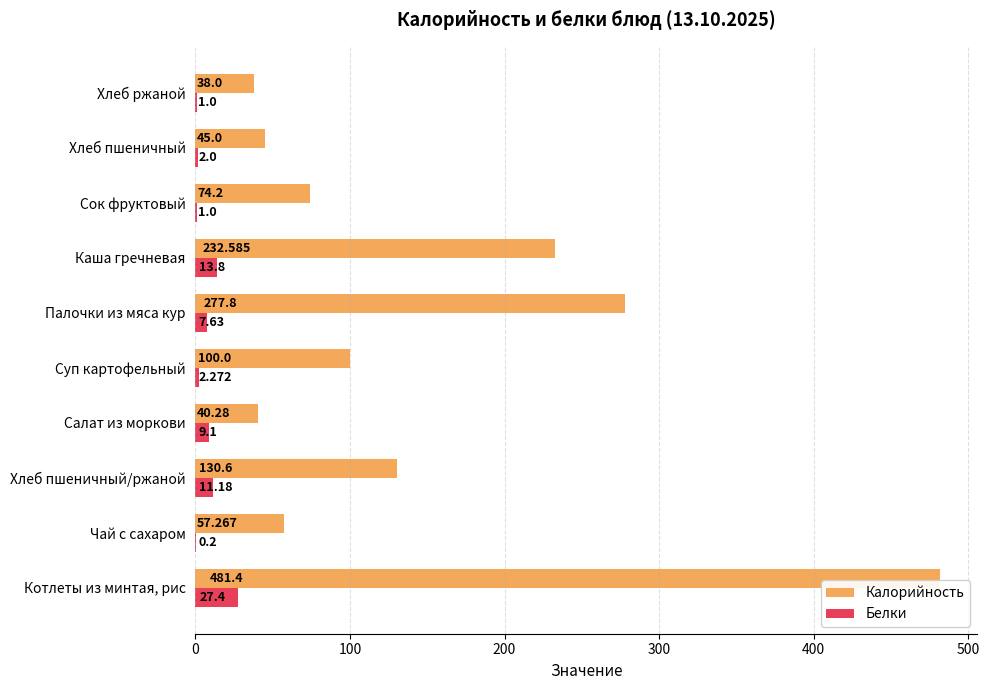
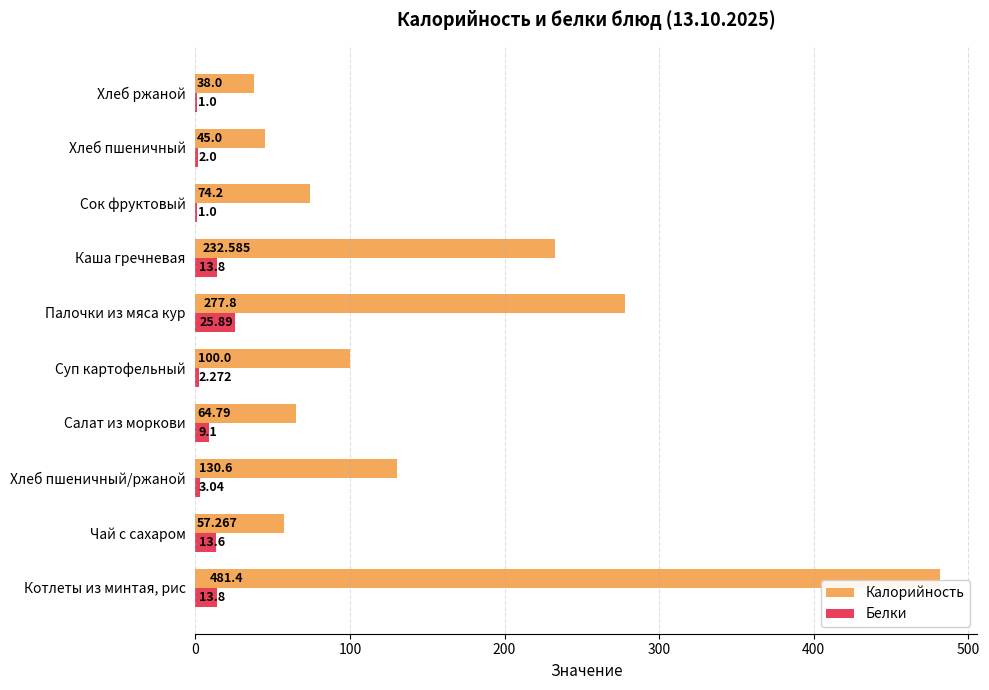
Белки, Палочки из мяса кур: 7.63 -> 25.89
Калорийность, Салат из моркови: 40.28 -> 64.79
Белки, Хлеб пшеничный/ржаной: 11.18 -> 3.04
Белки, Чай с сахаром: 0.2 -> 13.6
Белки, Котлеты из минтая, рис: 27.4 -> 13.8
